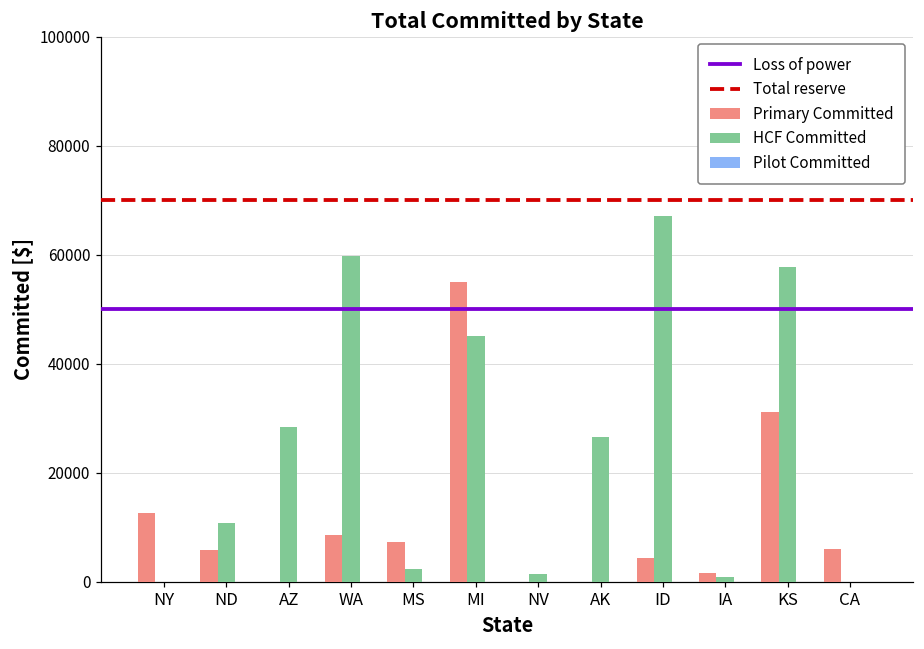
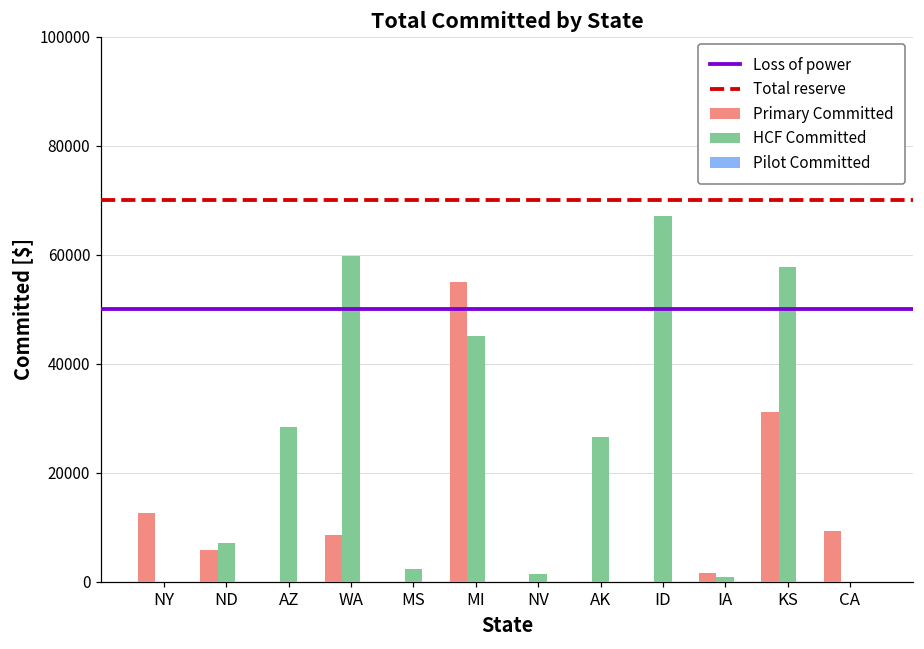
HCF Committed, ND: 11000 -> 7000
Primary Committed, MS: 7000 -> 0
Primary Committed, ID: 4000 -> 0
Primary Committed, CA: 6000 -> 9000
